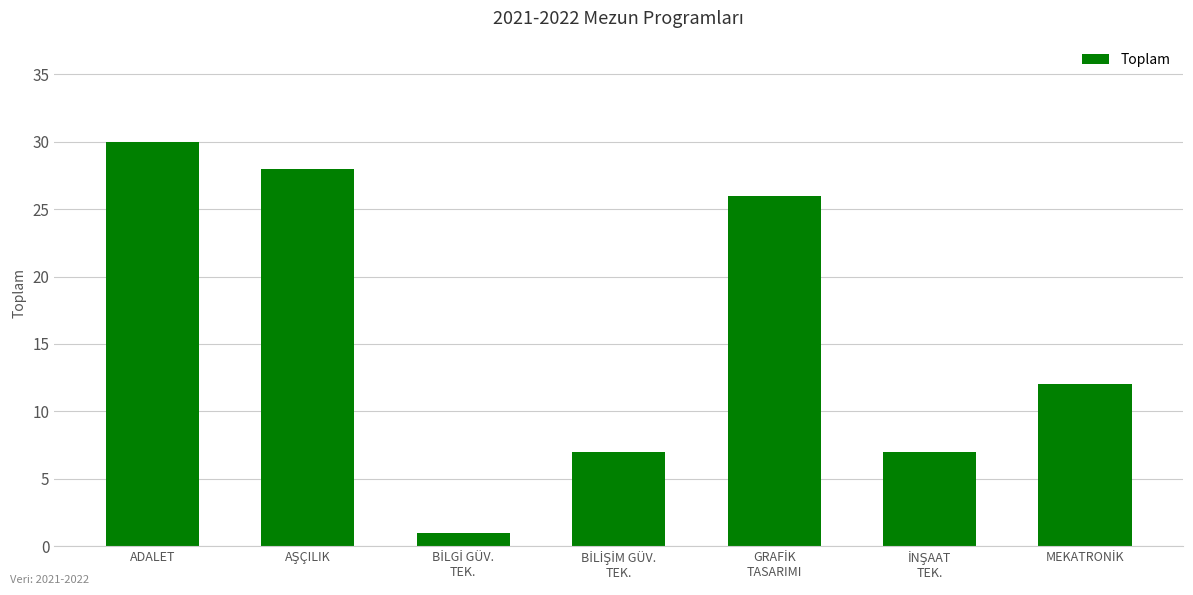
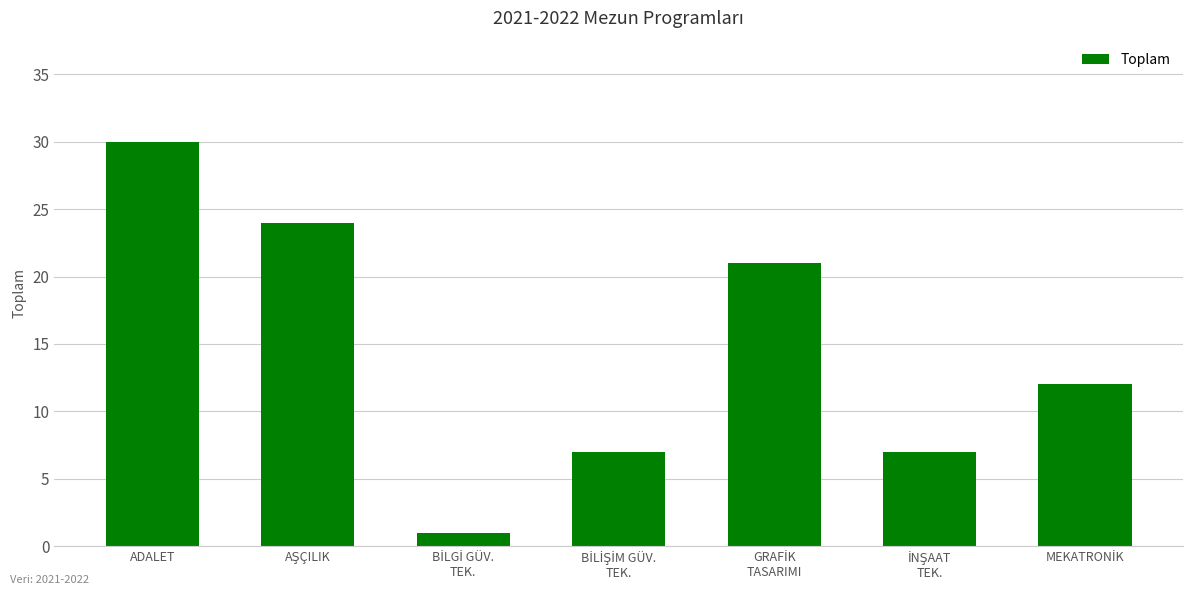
AŞÇILIK: 28 -> 24
GRAFİK TASARIMI: 26 -> 21
